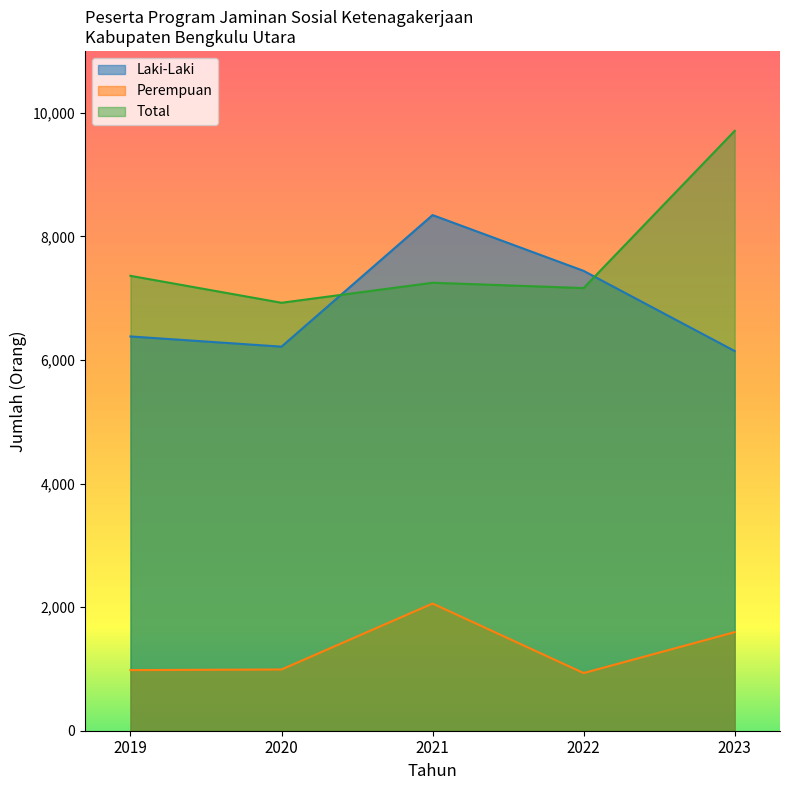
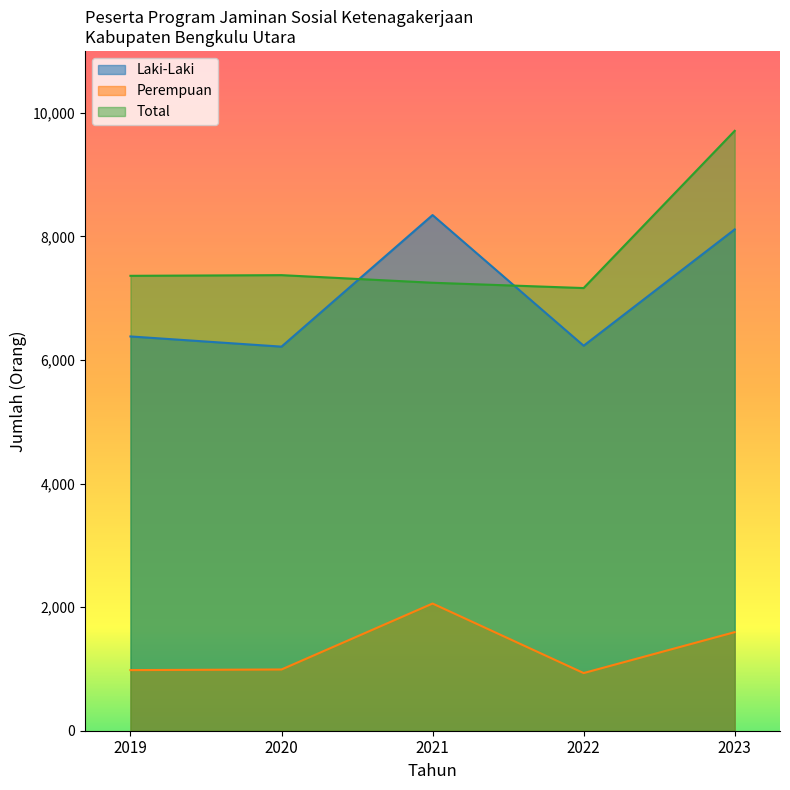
Total, 2020: 6,900 -> 7,400
Laki-Laki, 2022: 7,400 -> 6,200
Laki-Laki, 2023: 6,100 -> 8,100
